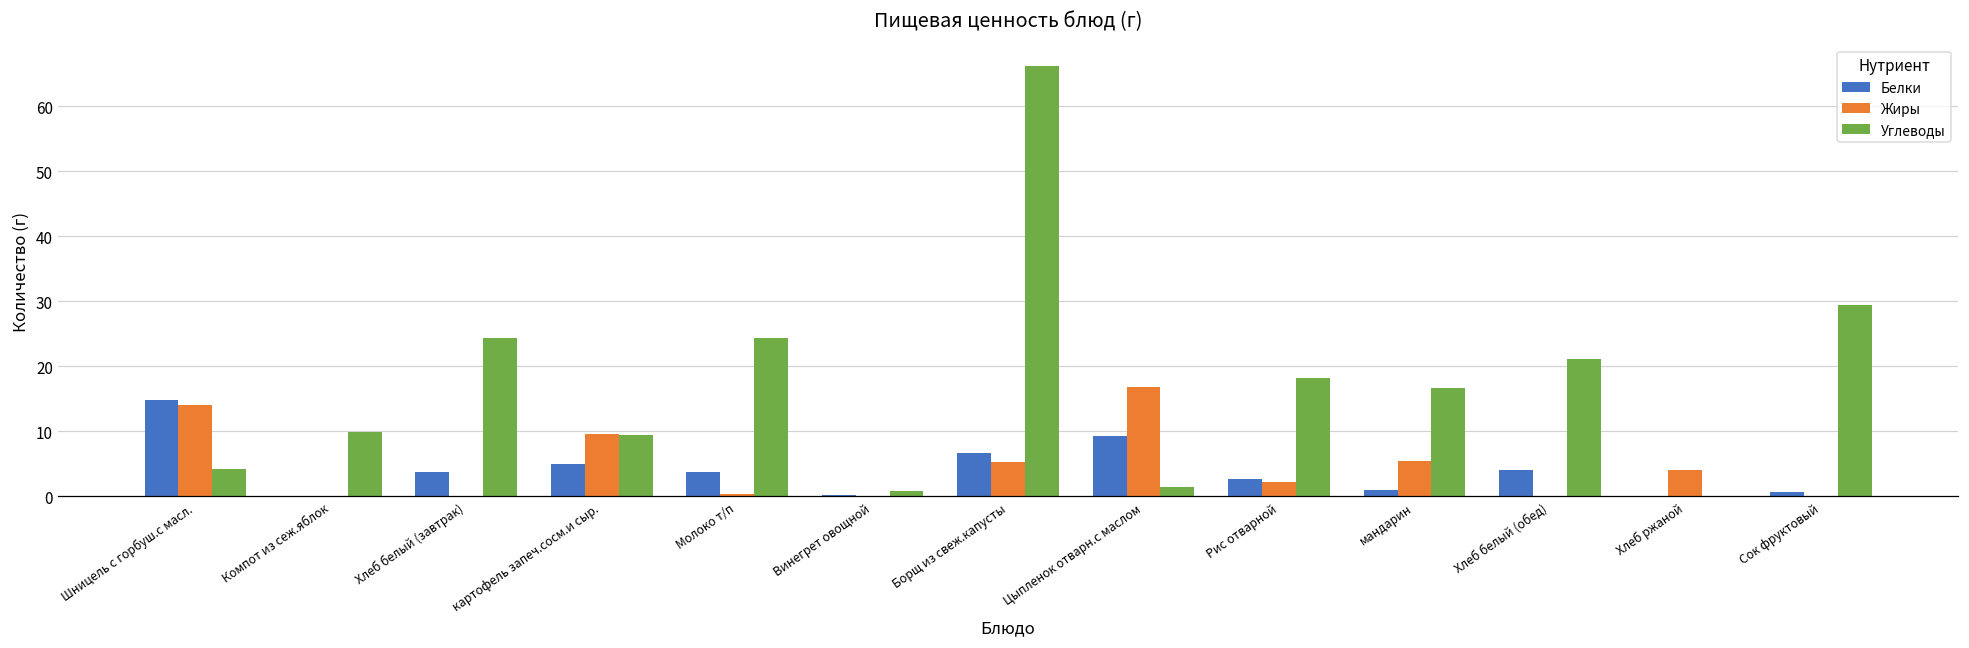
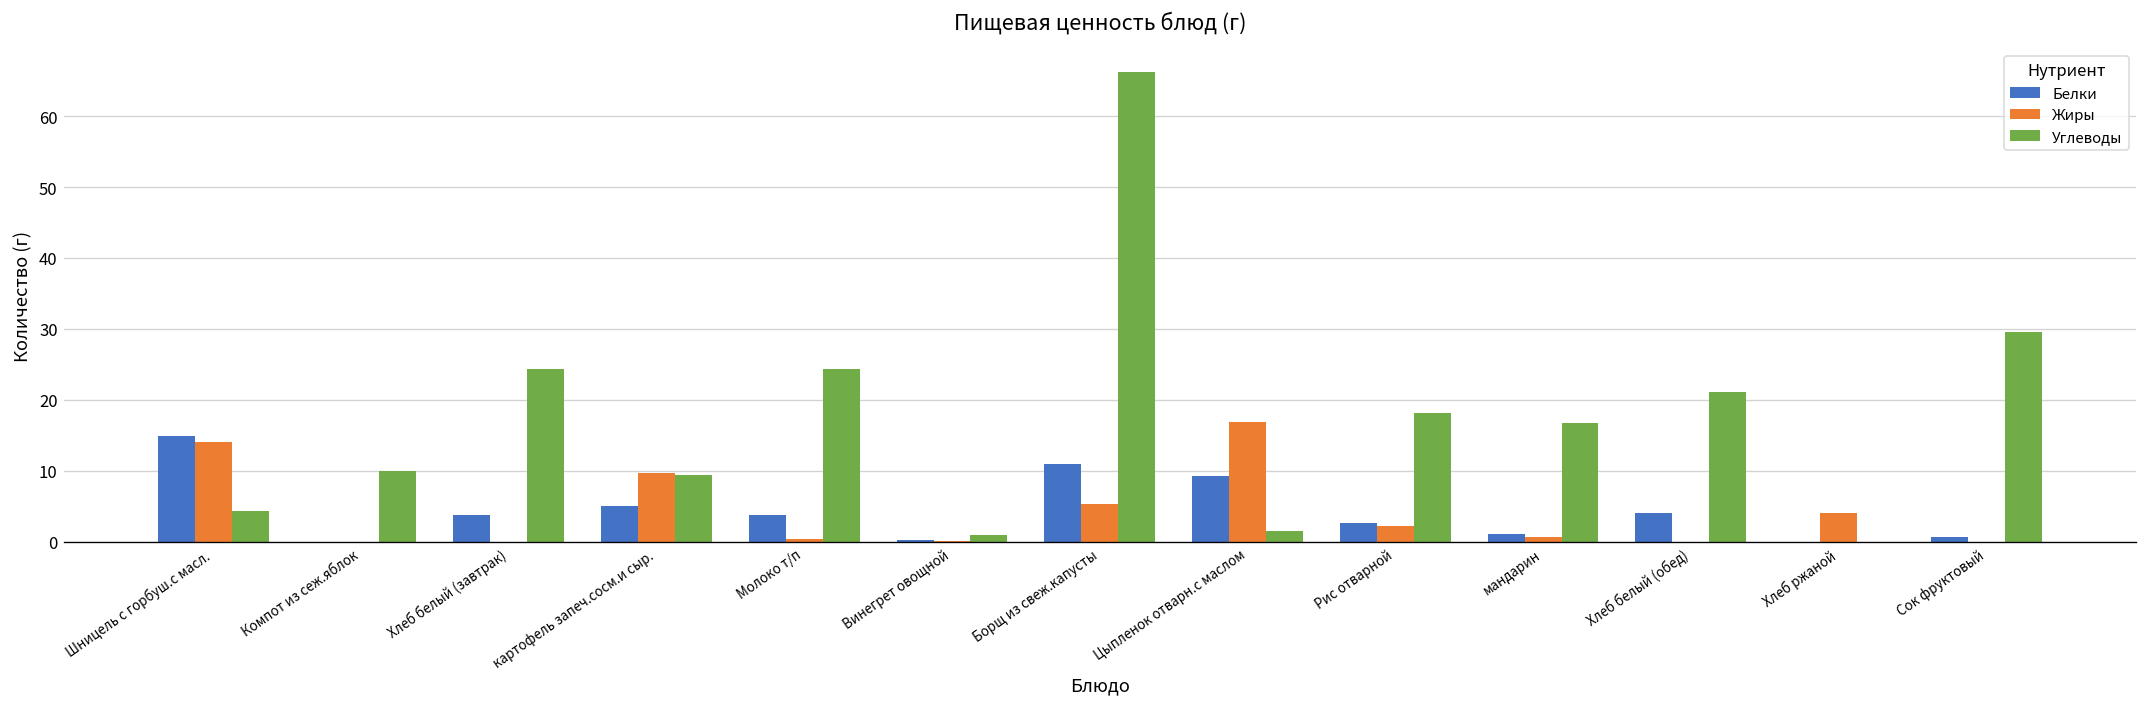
Белки, Борщ из свеж.капусты: 7 -> 11
Жиры, мандарин: 6 -> 1
